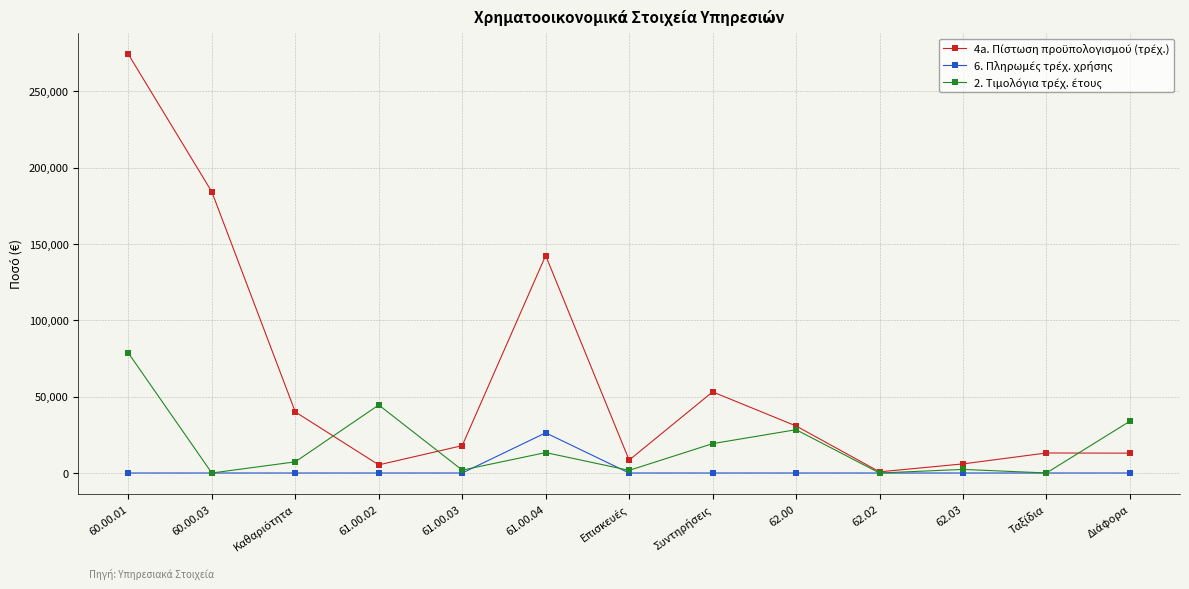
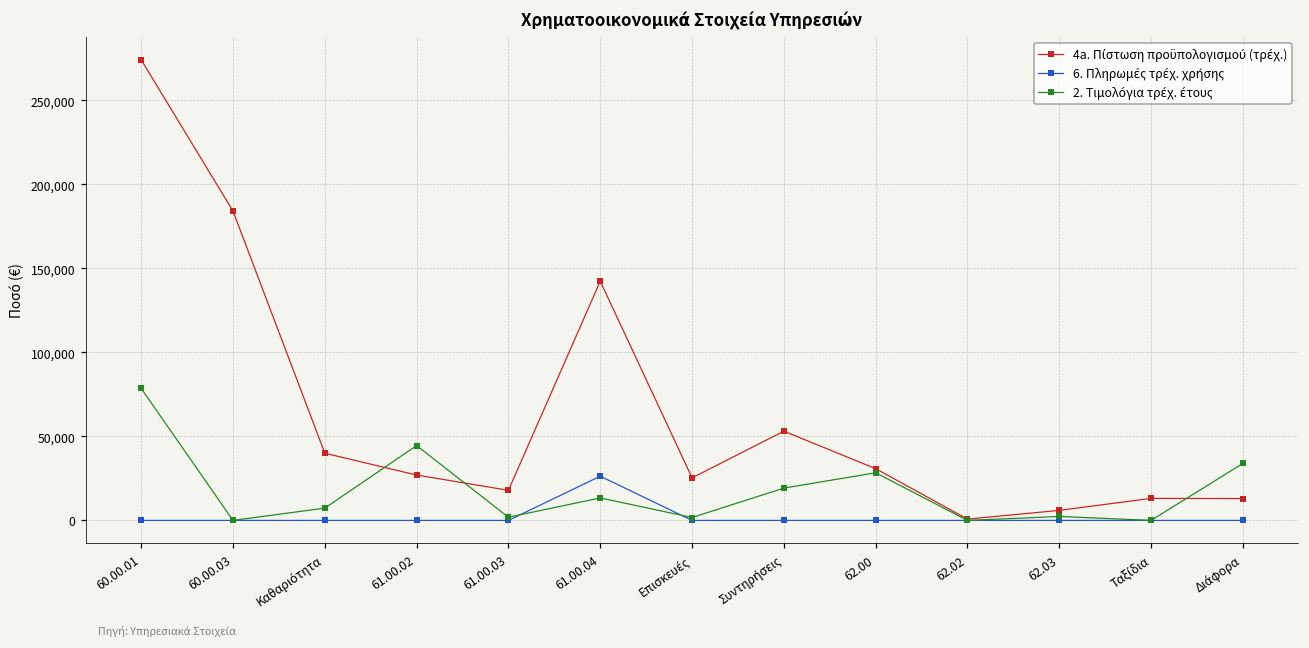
4a. Πίστωση προϋπολογισμού (τρέχ.), 61.00.02: 5,000 -> 27,000
4a. Πίστωση προϋπολογισμού (τρέχ.), Επισκευές: 8,000 -> 25,000
